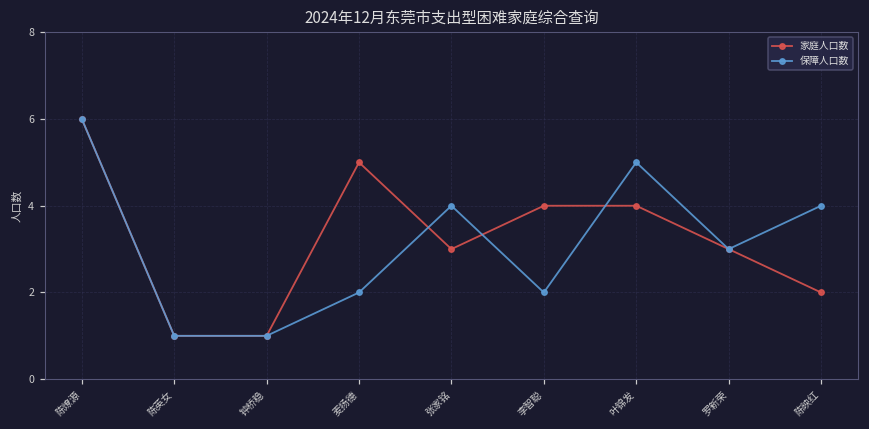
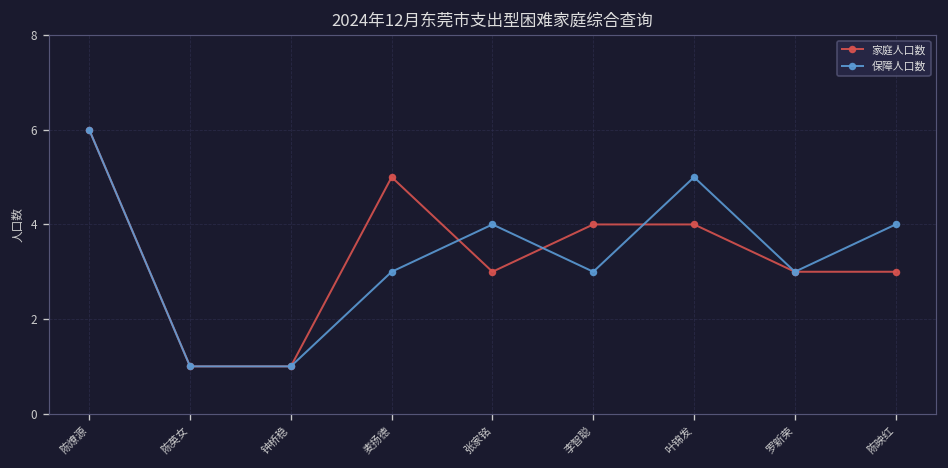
保障人口数, 麦扬德: 2 -> 3
保障人口数, 李智聪: 2 -> 3
家庭人口数, 陈映红: 2 -> 3
